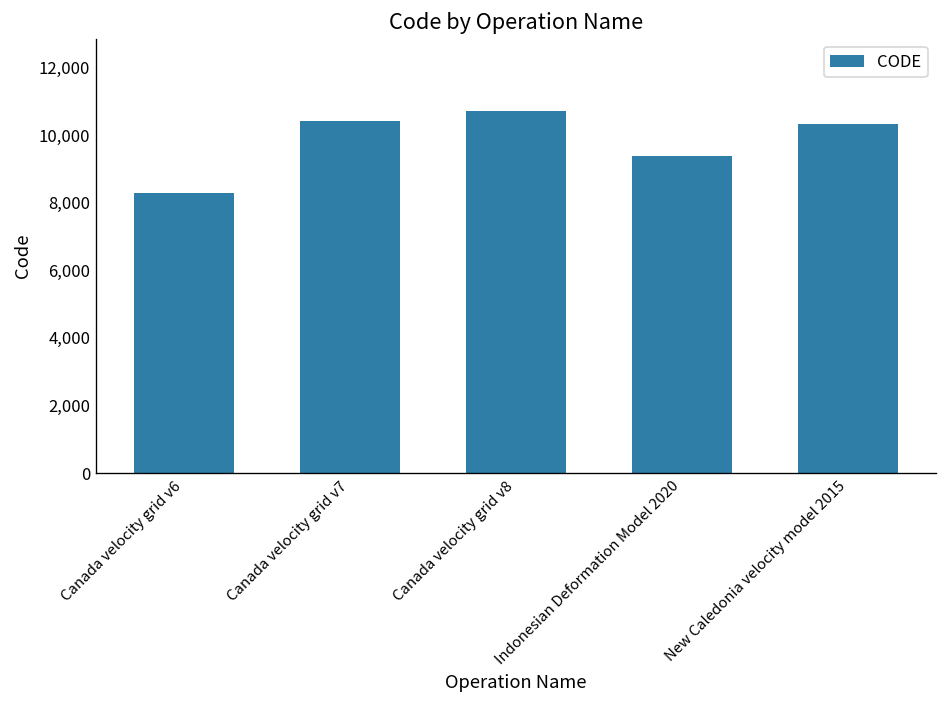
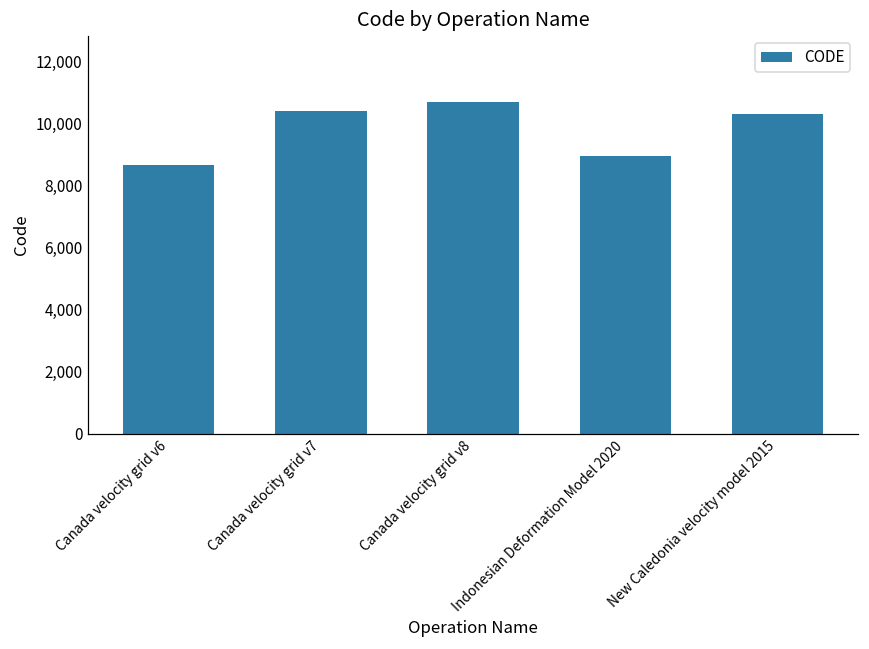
Canada velocity grid v6: 8,300 -> 8,700
Indonesian Deformation Model 2020: 9,400 -> 9,000
